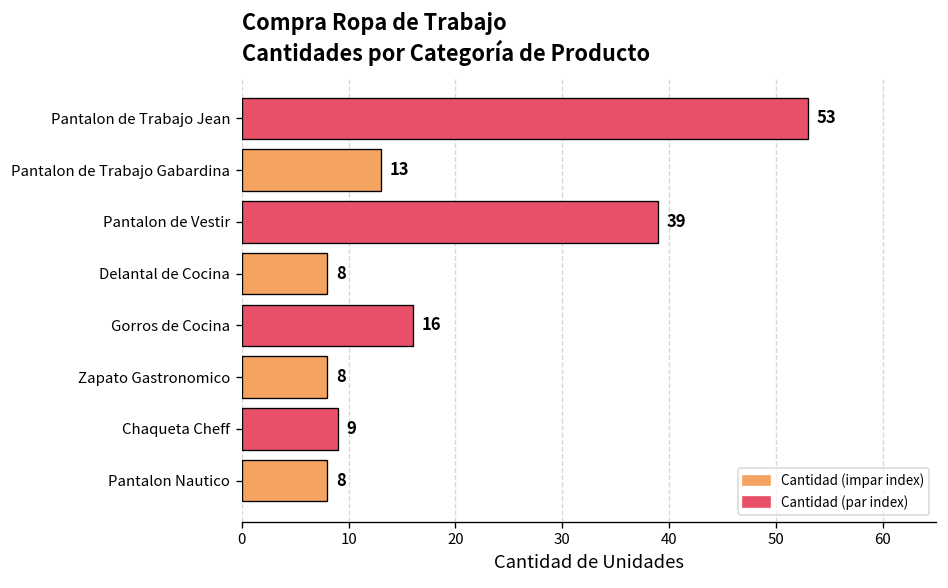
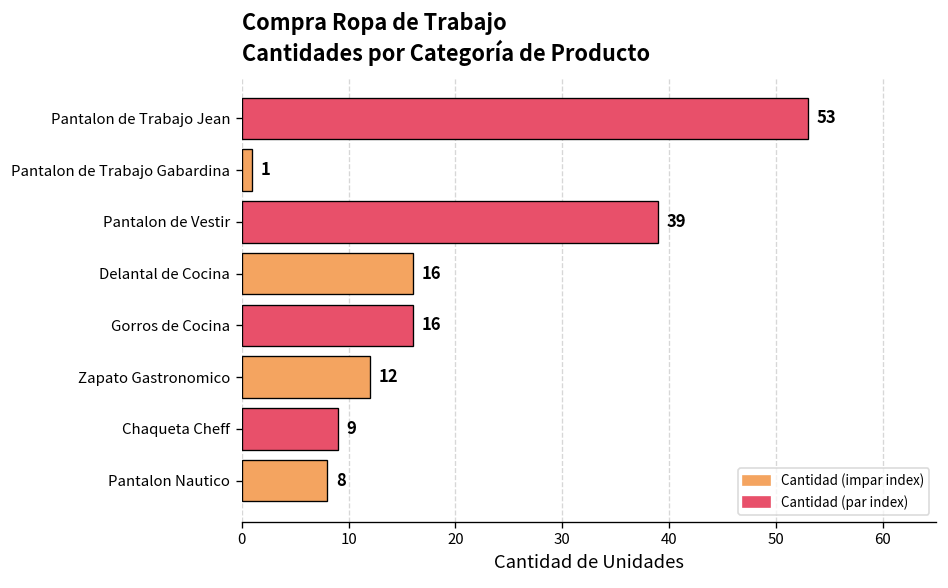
Pantalon de Trabajo Gabardina: 13 -> 1
Delantal de Cocina: 8 -> 16
Zapato Gastronomico: 8 -> 12
